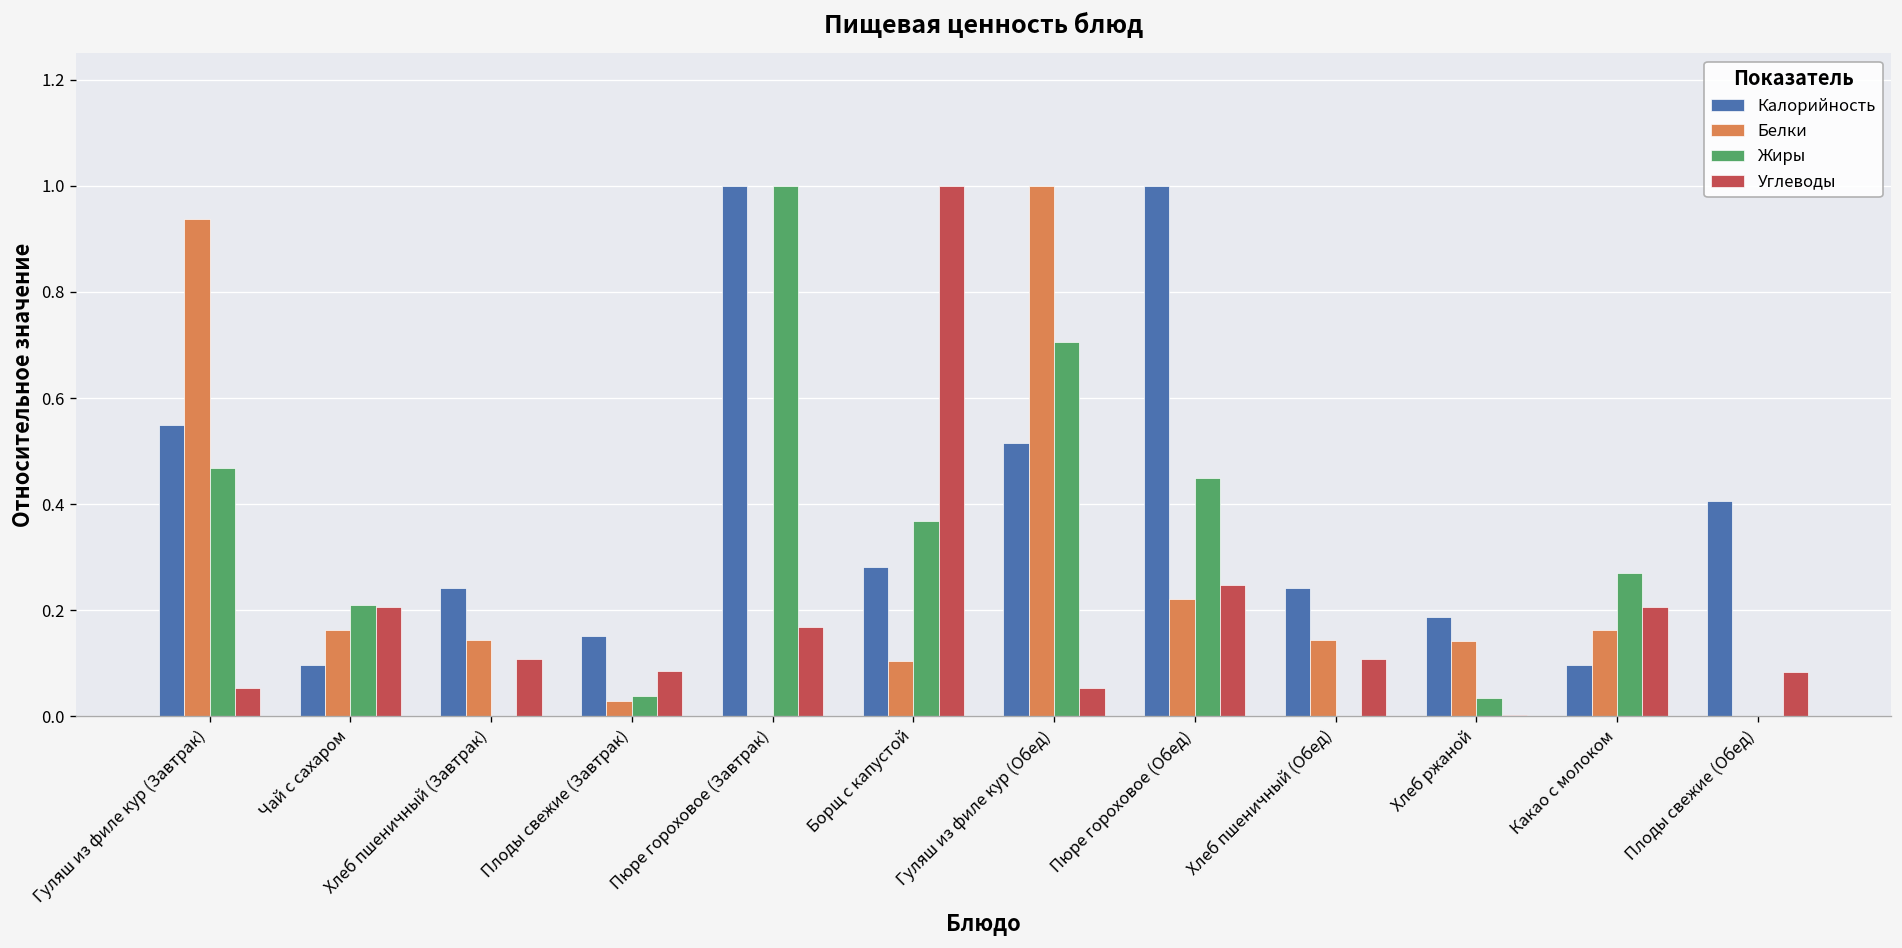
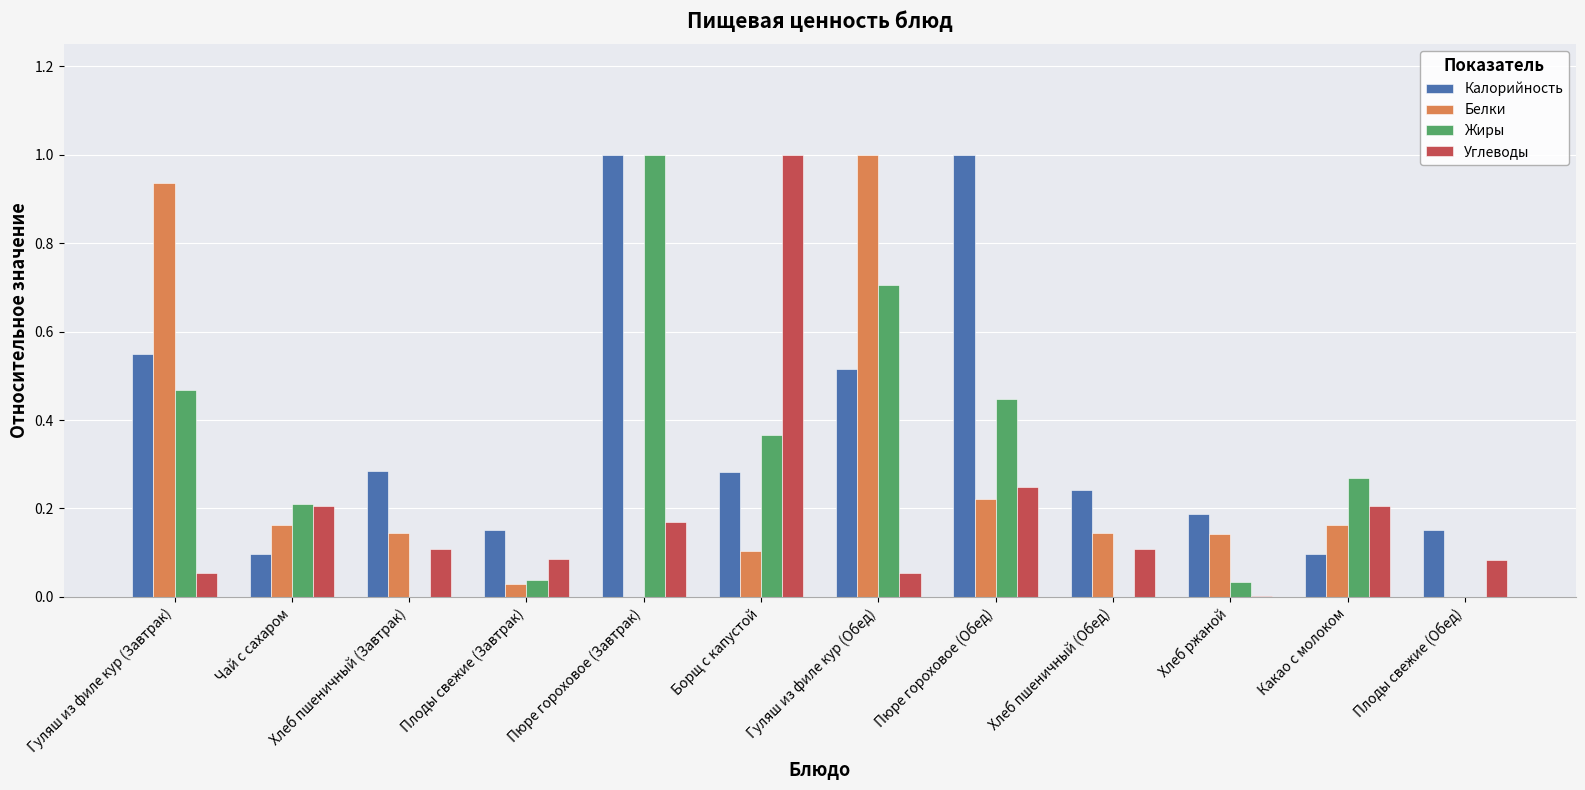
Калорийность, Хлеб пшеничный (Завтрак): 0.24 -> 0.29
Калорийность, Плоды свежие (Обед): 0.41 -> 0.15
